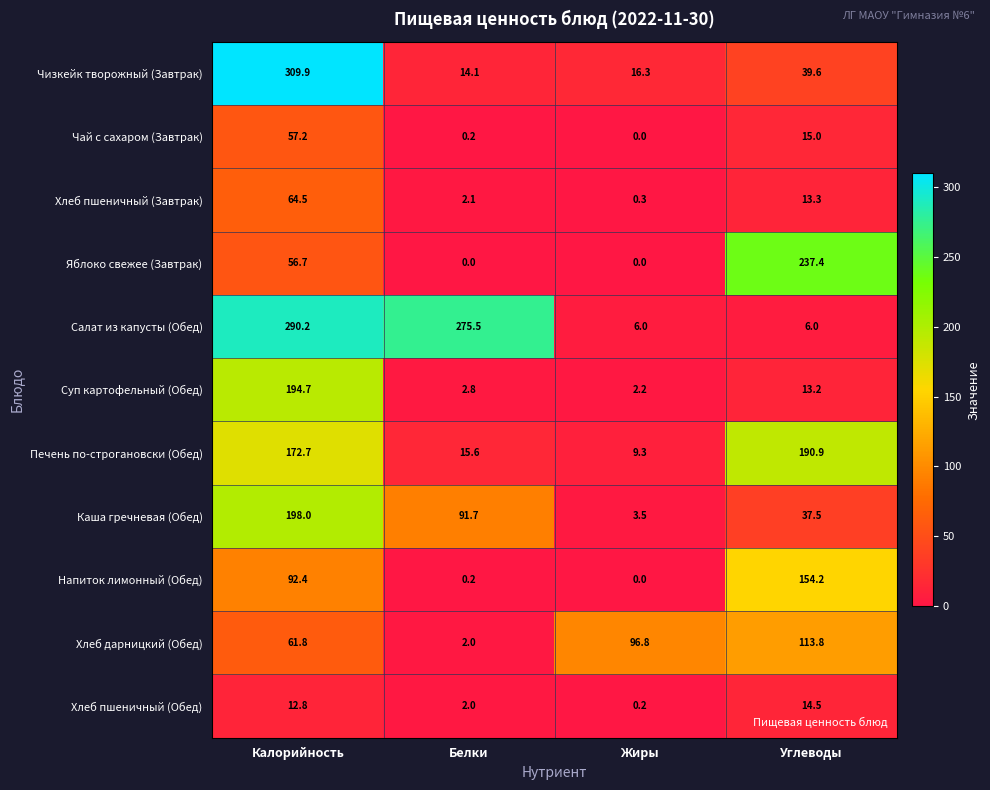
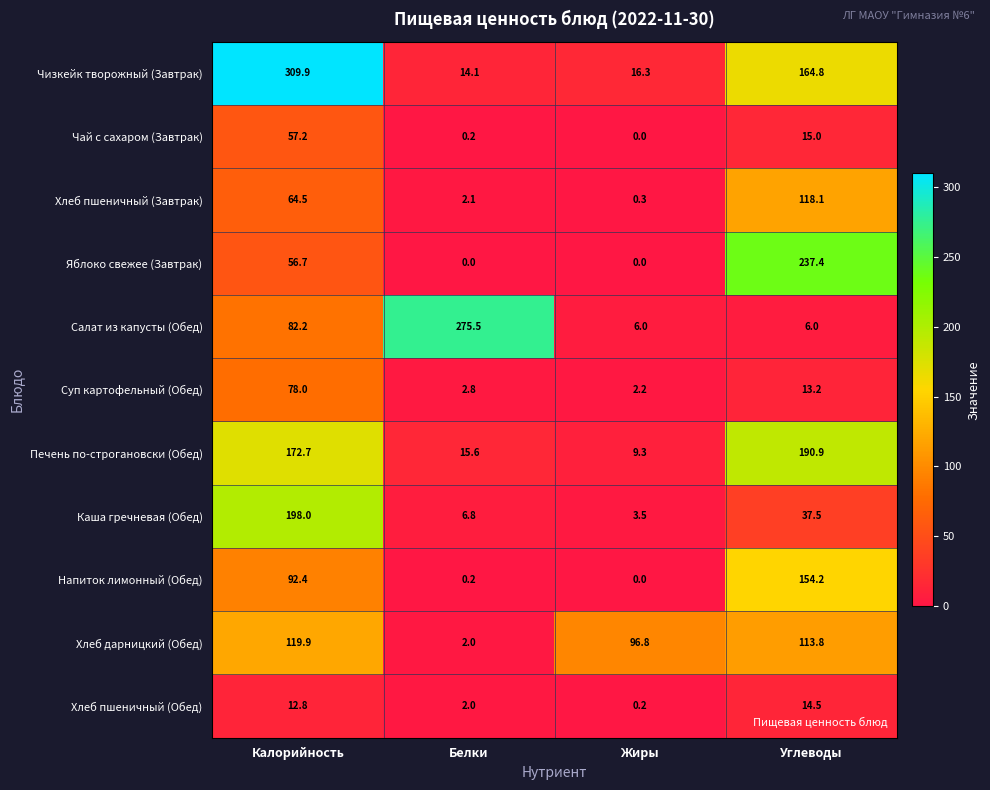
Чизкейк творожный (Завтрак), Углеводы: 39.6 -> 164.8
Хлеб пшеничный (Завтрак), Углеводы: 13.3 -> 118.1
Салат из капусты (Обед), Калорийность: 290.2 -> 82.2
Суп картофельный (Обед), Калорийность: 194.7 -> 78.0
Каша гречневая (Обед), Белки: 91.7 -> 6.8
Хлеб дарницкий (Обед), Калорийность: 61.8 -> 119.9
